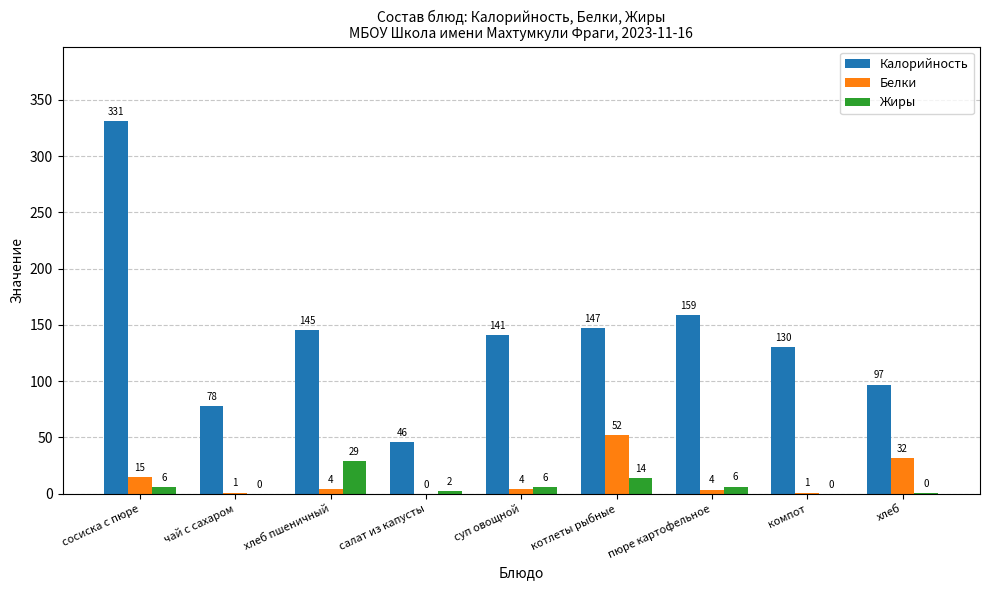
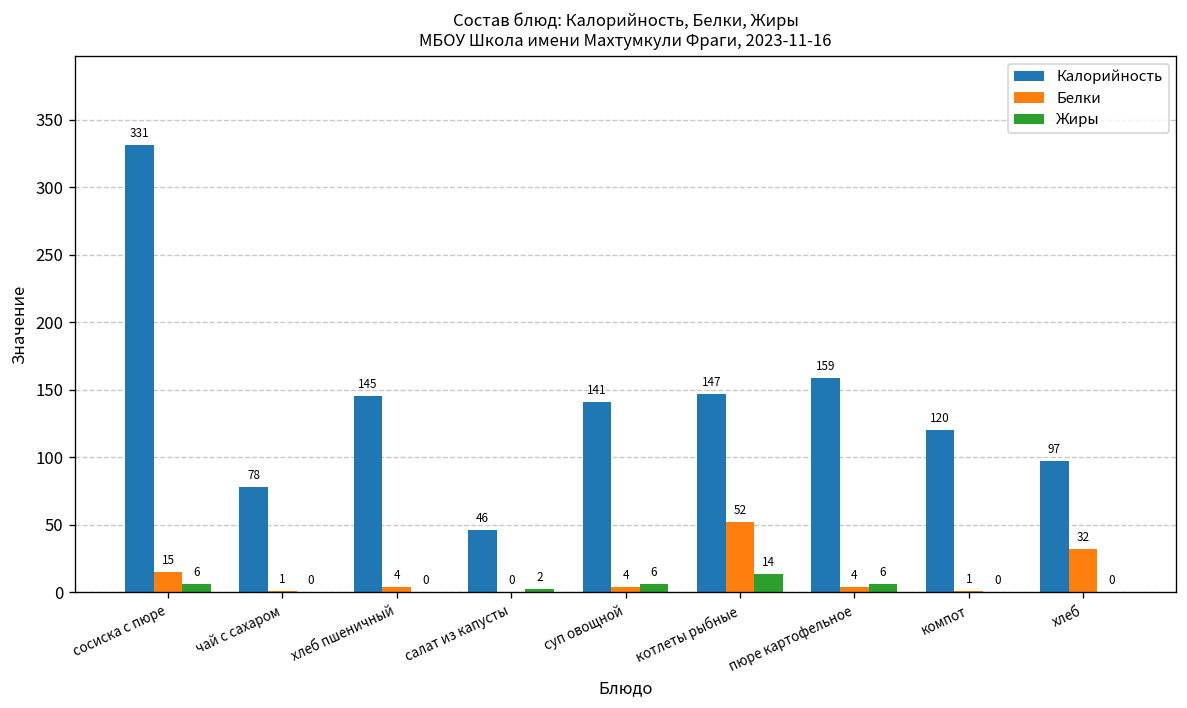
Жиры, хлеб пшеничный: 29 -> 0
Калорийность, компот: 130 -> 120
